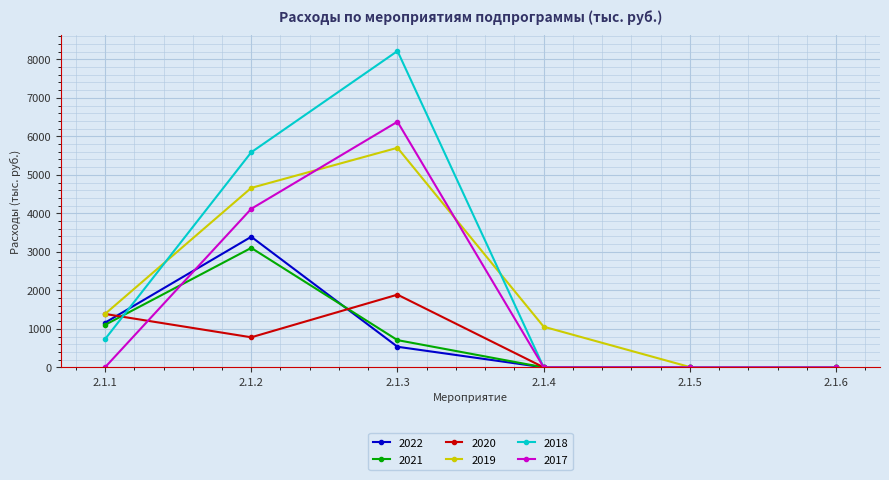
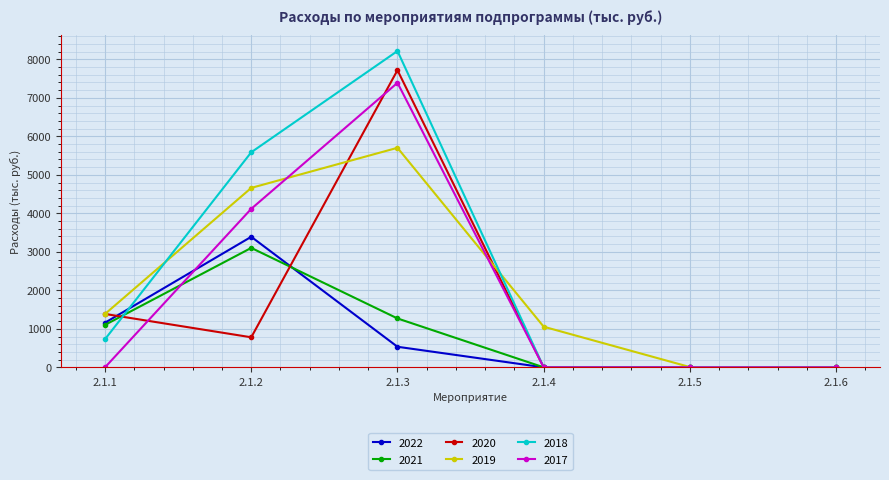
2021, 2.1.3: 700 -> 1300
2020, 2.1.3: 1900 -> 7700
2017, 2.1.3: 6400 -> 7400
